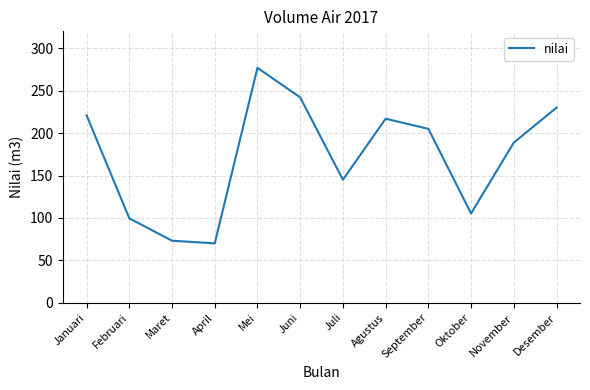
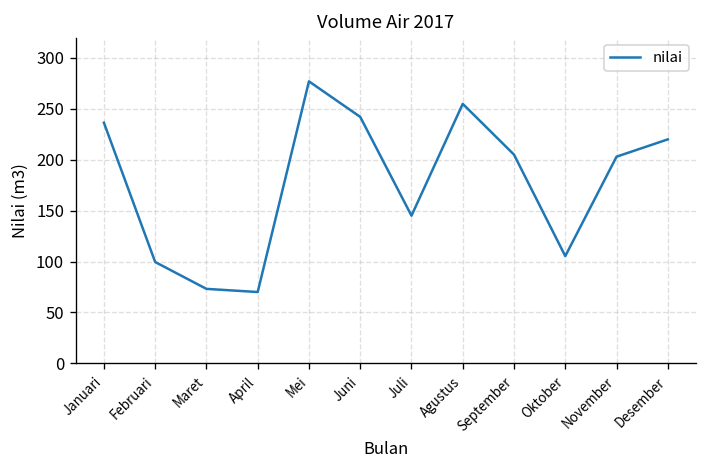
Januari: 220 -> 240
Agustus: 220 -> 250
November: 190 -> 200
Desember: 230 -> 220
